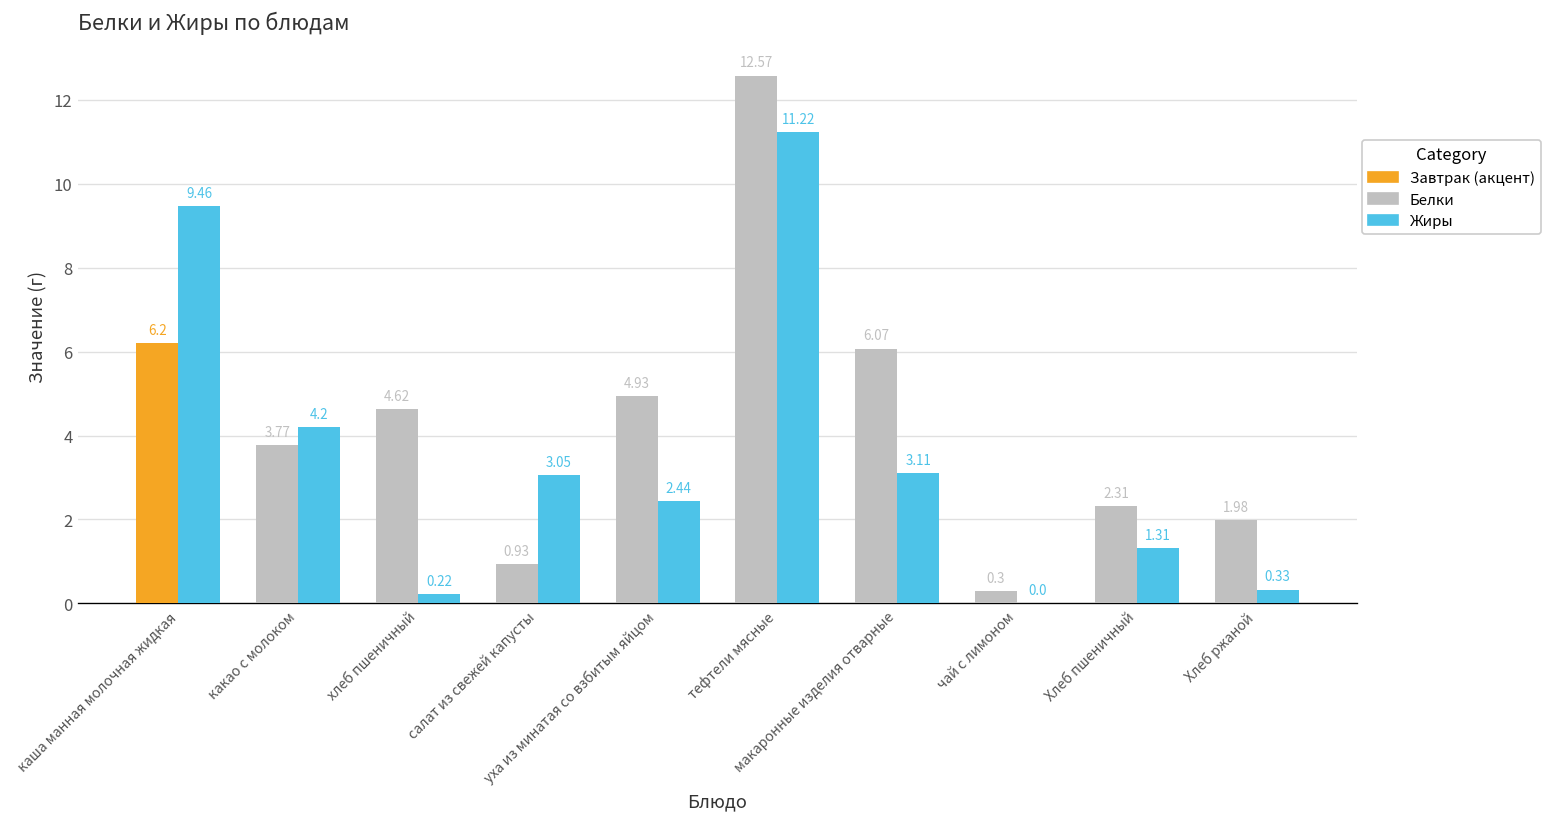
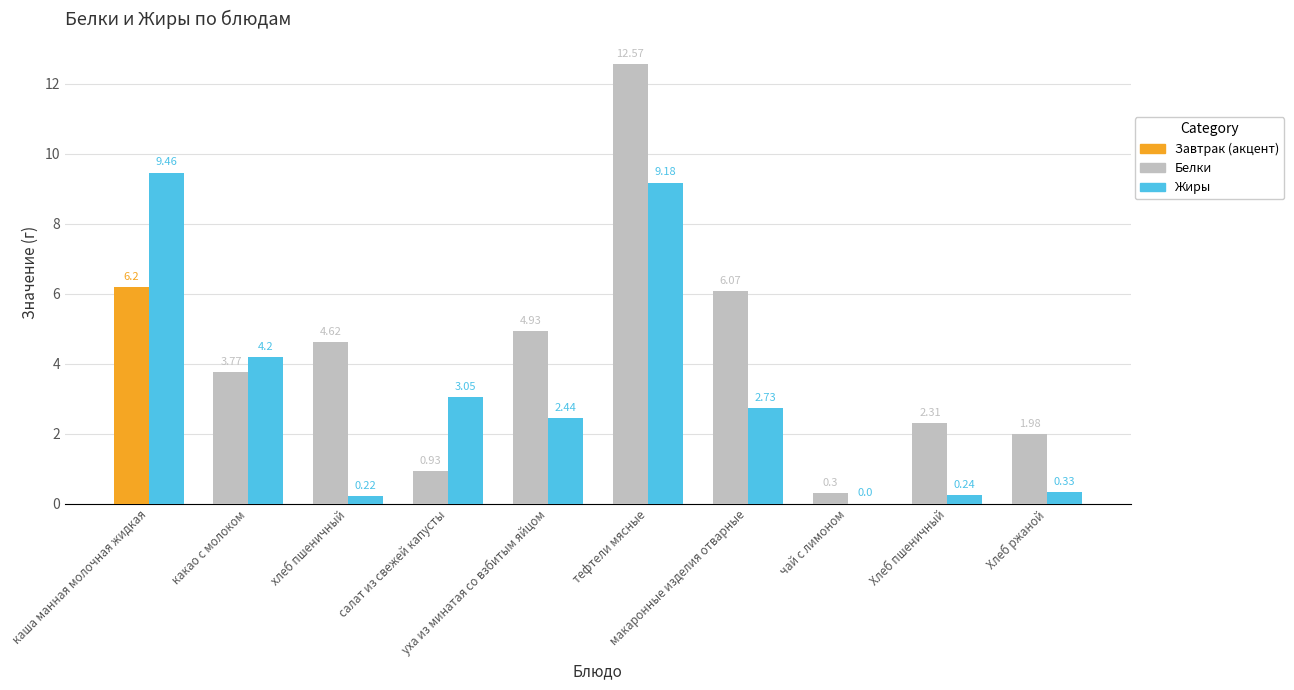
Жиры, тефтели мясные: 11.22 -> 9.18
Жиры, макаронные изделия отварные: 3.11 -> 2.73
Жиры, Хлеб пшеничный: 1.31 -> 0.24
